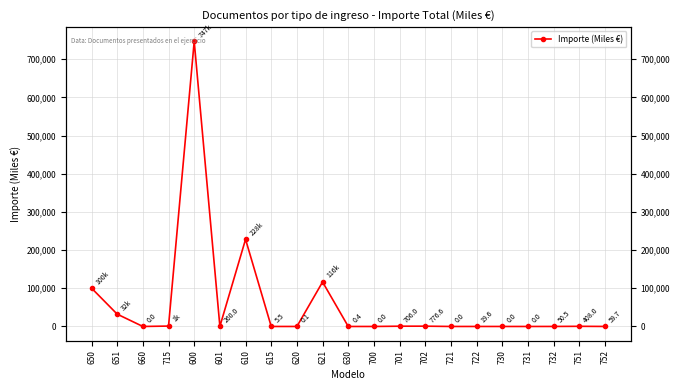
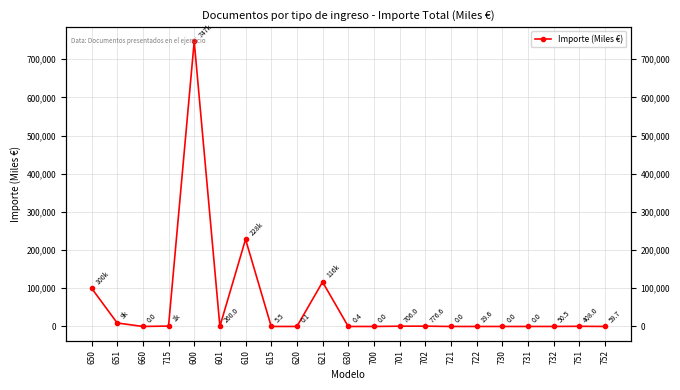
651: 32k -> 9k
